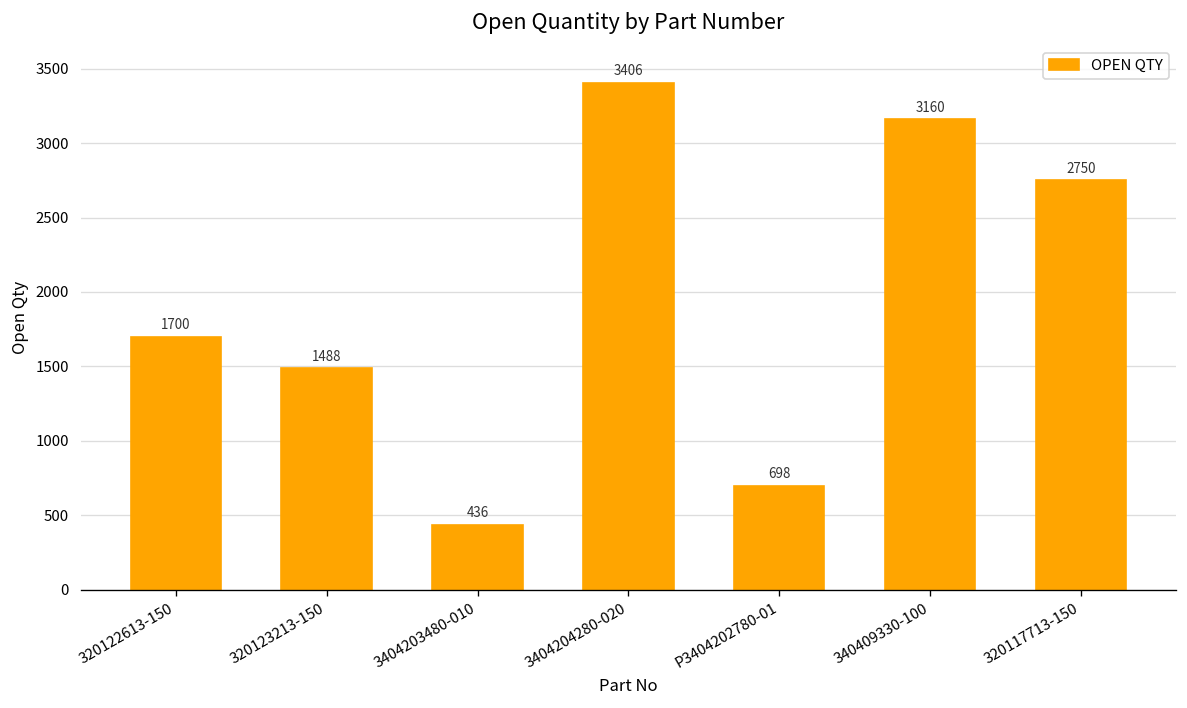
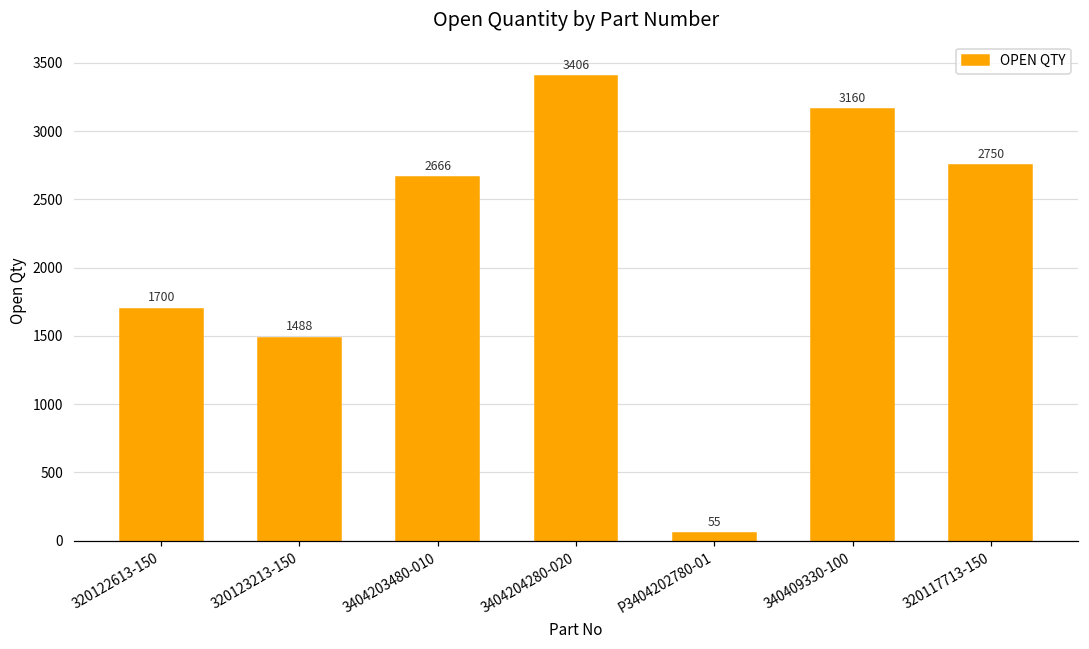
3404203480-010: 436 -> 2666
P3404202780-01: 698 -> 55
